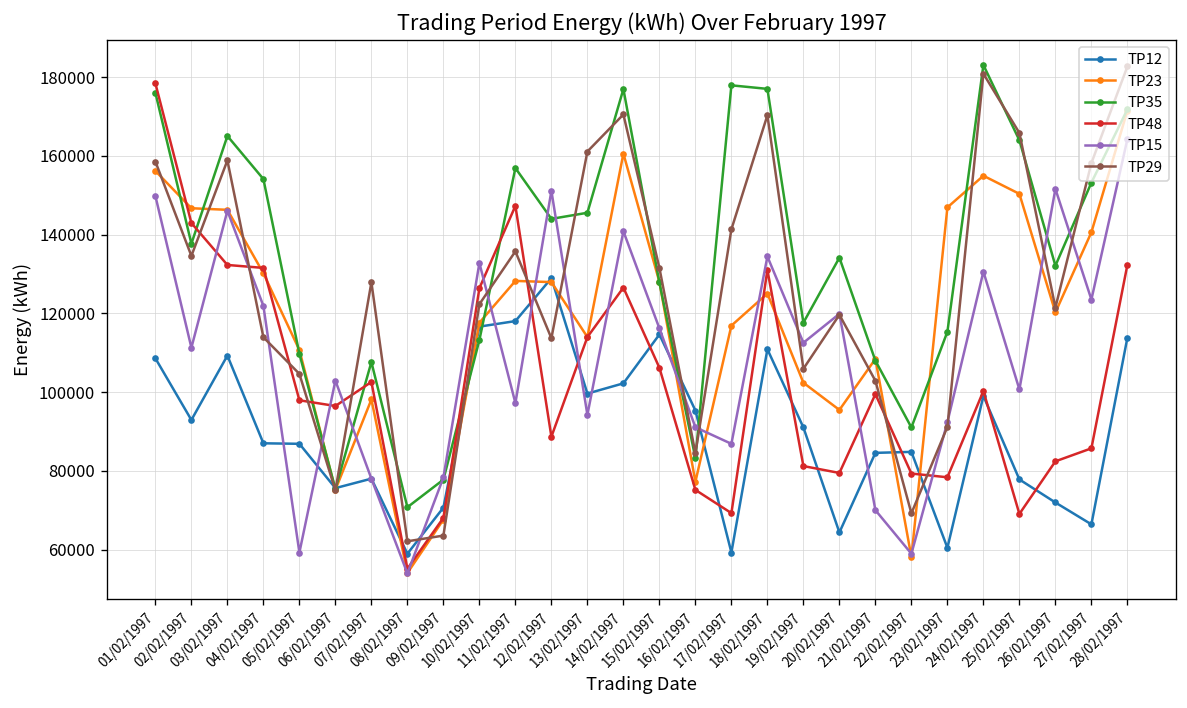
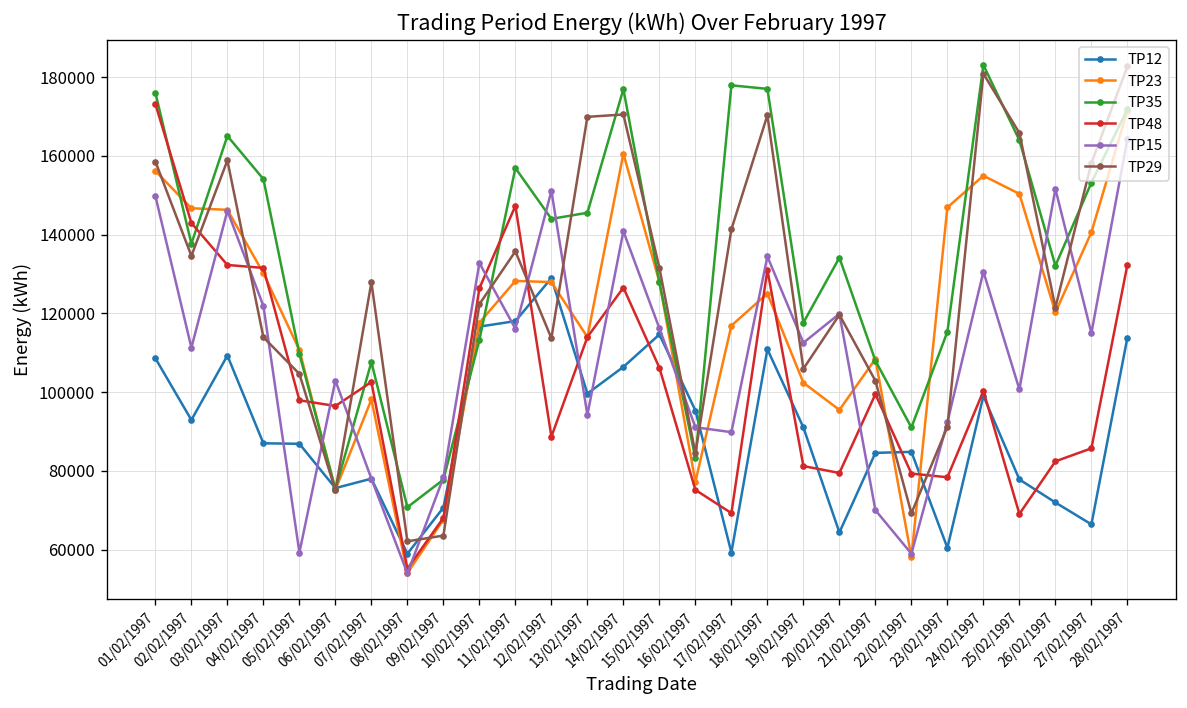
TP48, 01/02/1997: 178000 -> 173000
TP15, 11/02/1997: 97000 -> 116000
TP29, 13/02/1997: 161000 -> 170000
TP12, 14/02/1997: 102000 -> 106000
TP15, 17/02/1997: 87000 -> 90000
TP15, 27/02/1997: 124000 -> 115000
